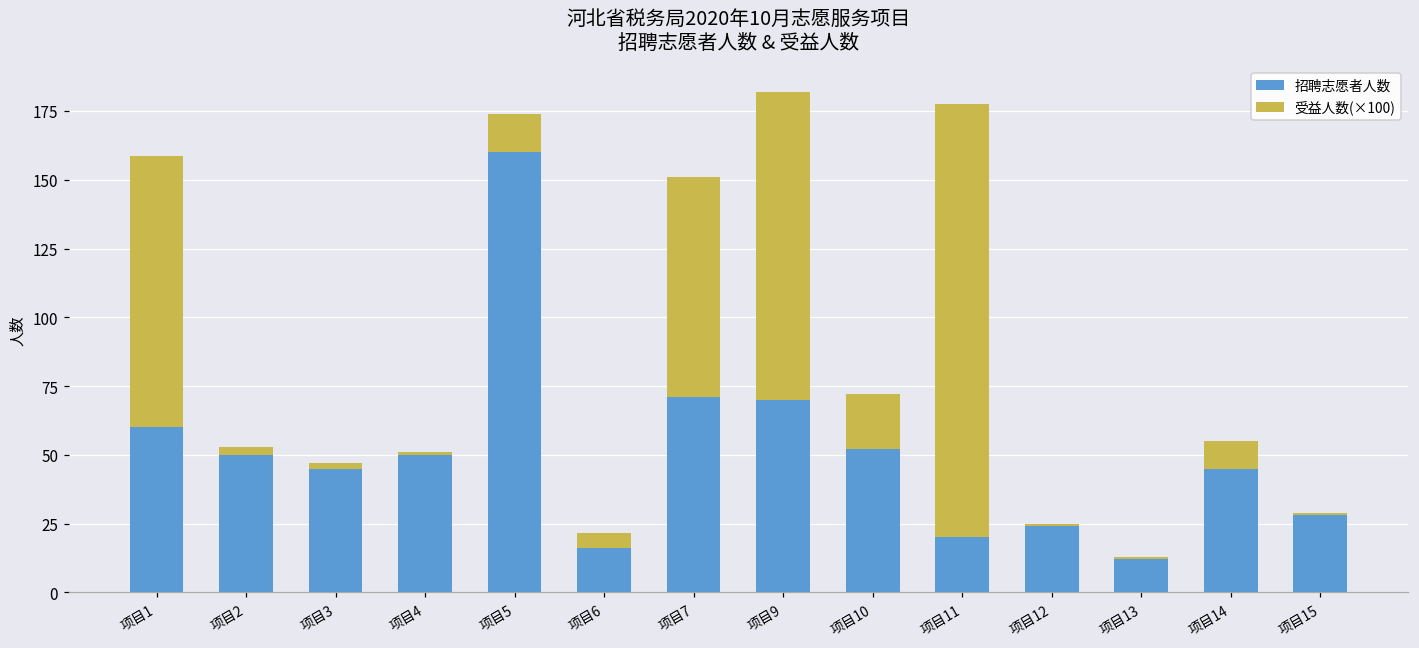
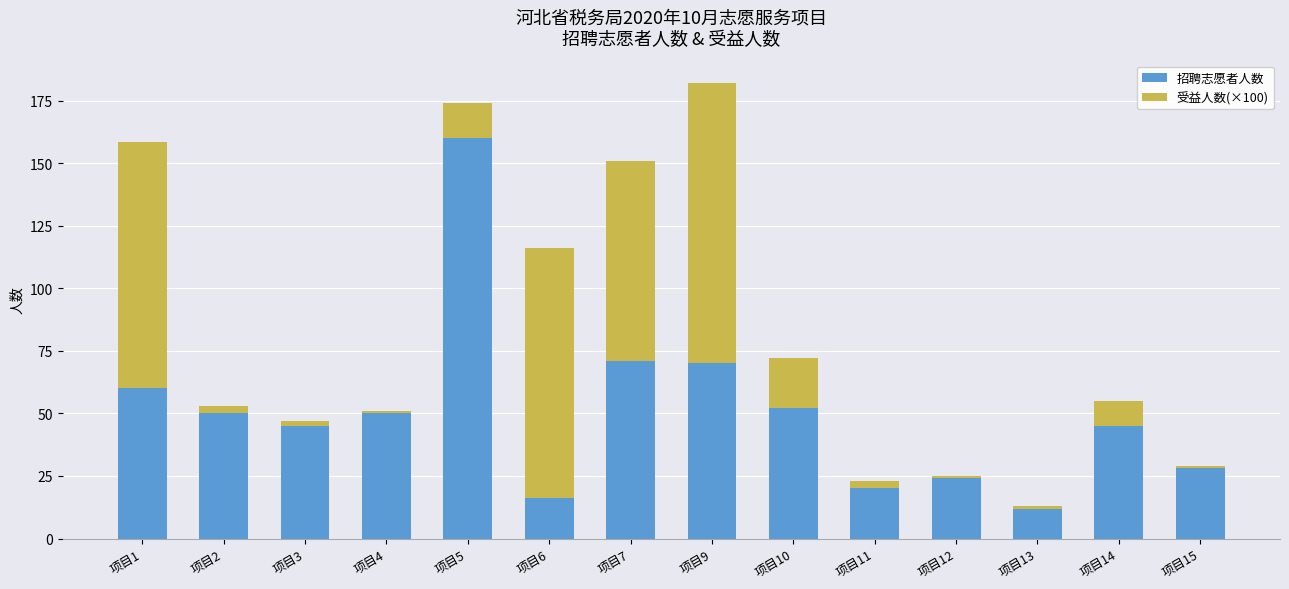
受益人数(×100), 项目6: 6 -> 100
受益人数(×100), 项目11: 158 -> 3
